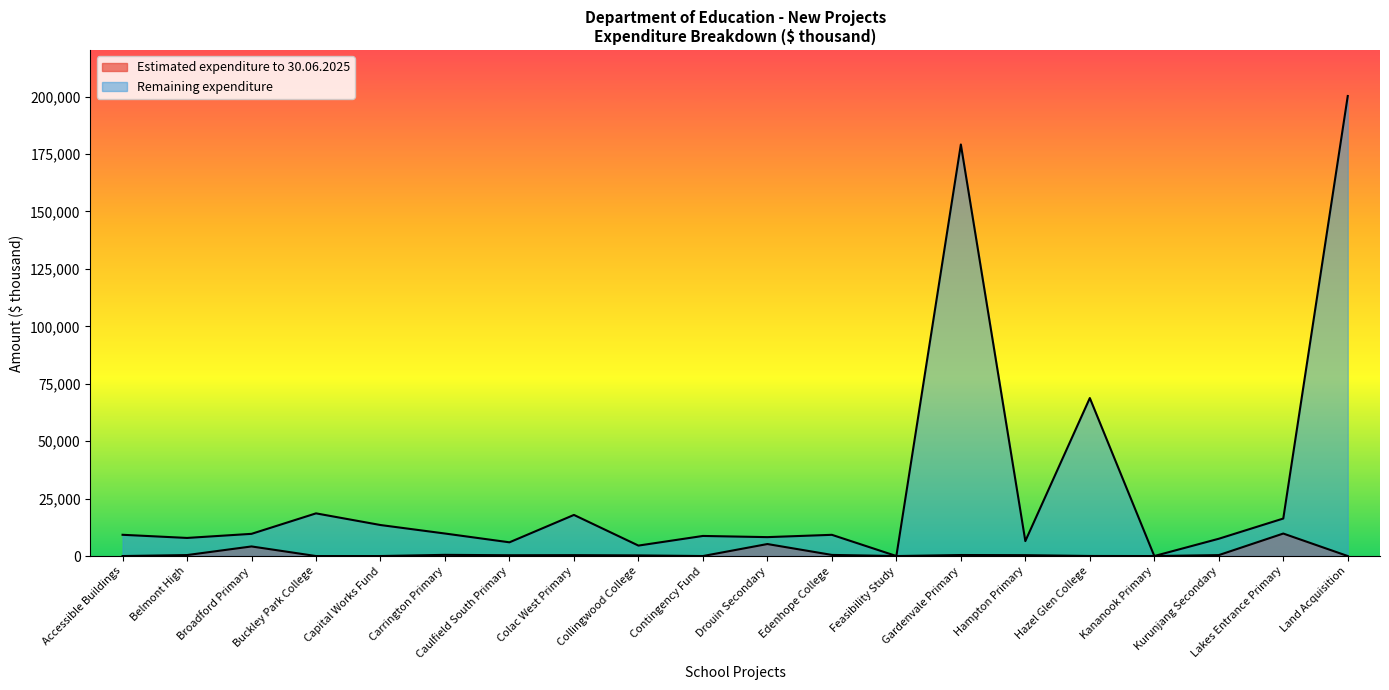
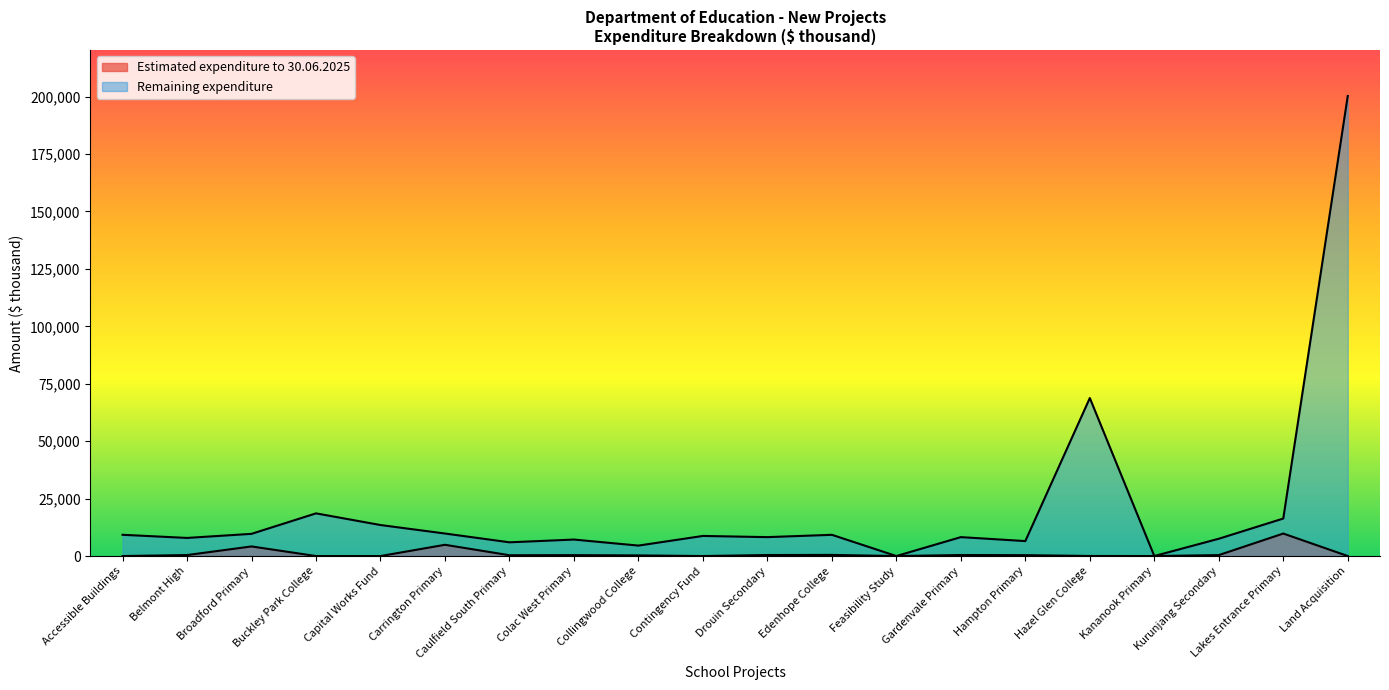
Estimated expenditure to 30.06.2025, Carrington Primary: 1,000 -> 5,000
Remaining expenditure, Colac West Primary: 18,000 -> 7,000
Estimated expenditure to 30.06.2025, Drouin Secondary: 5,000 -> 0
Remaining expenditure, Gardenvale Primary: 179,000 -> 8,000
